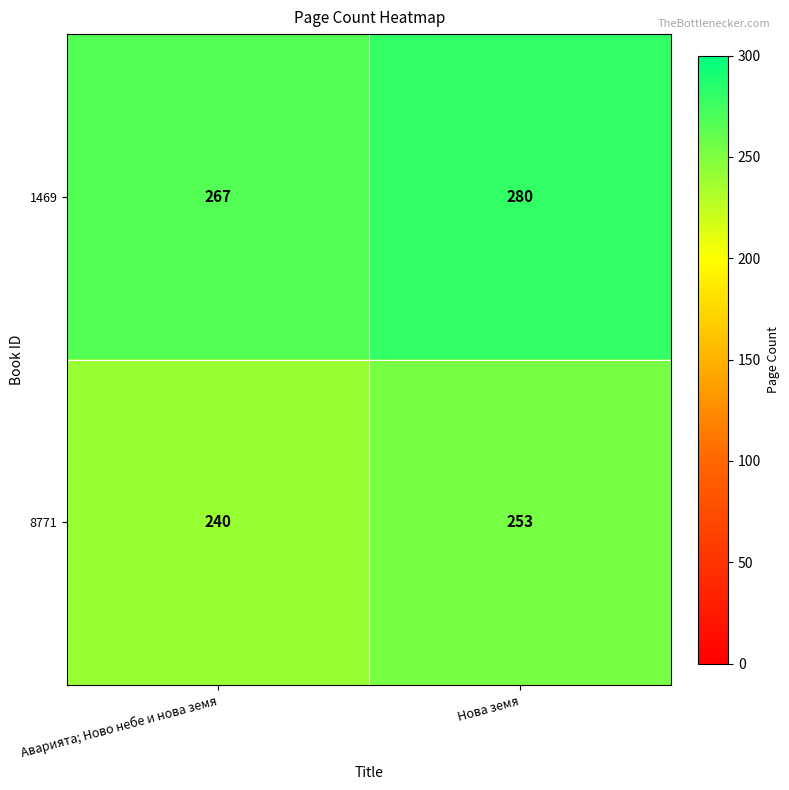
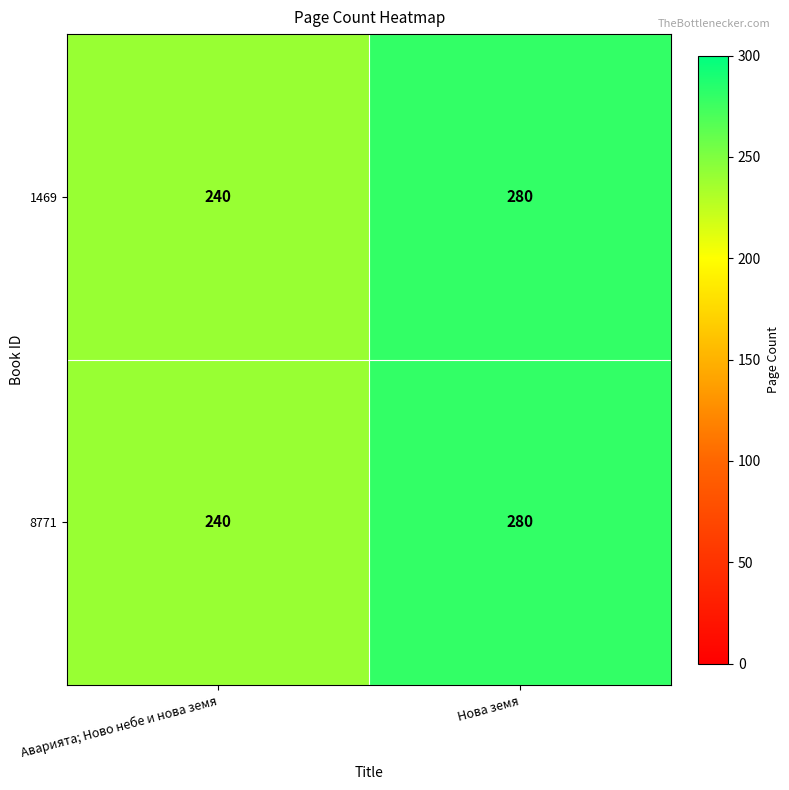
1469, Аварията; Ново небе и нова земя: 267 -> 240
8771, Нова земя: 253 -> 280
